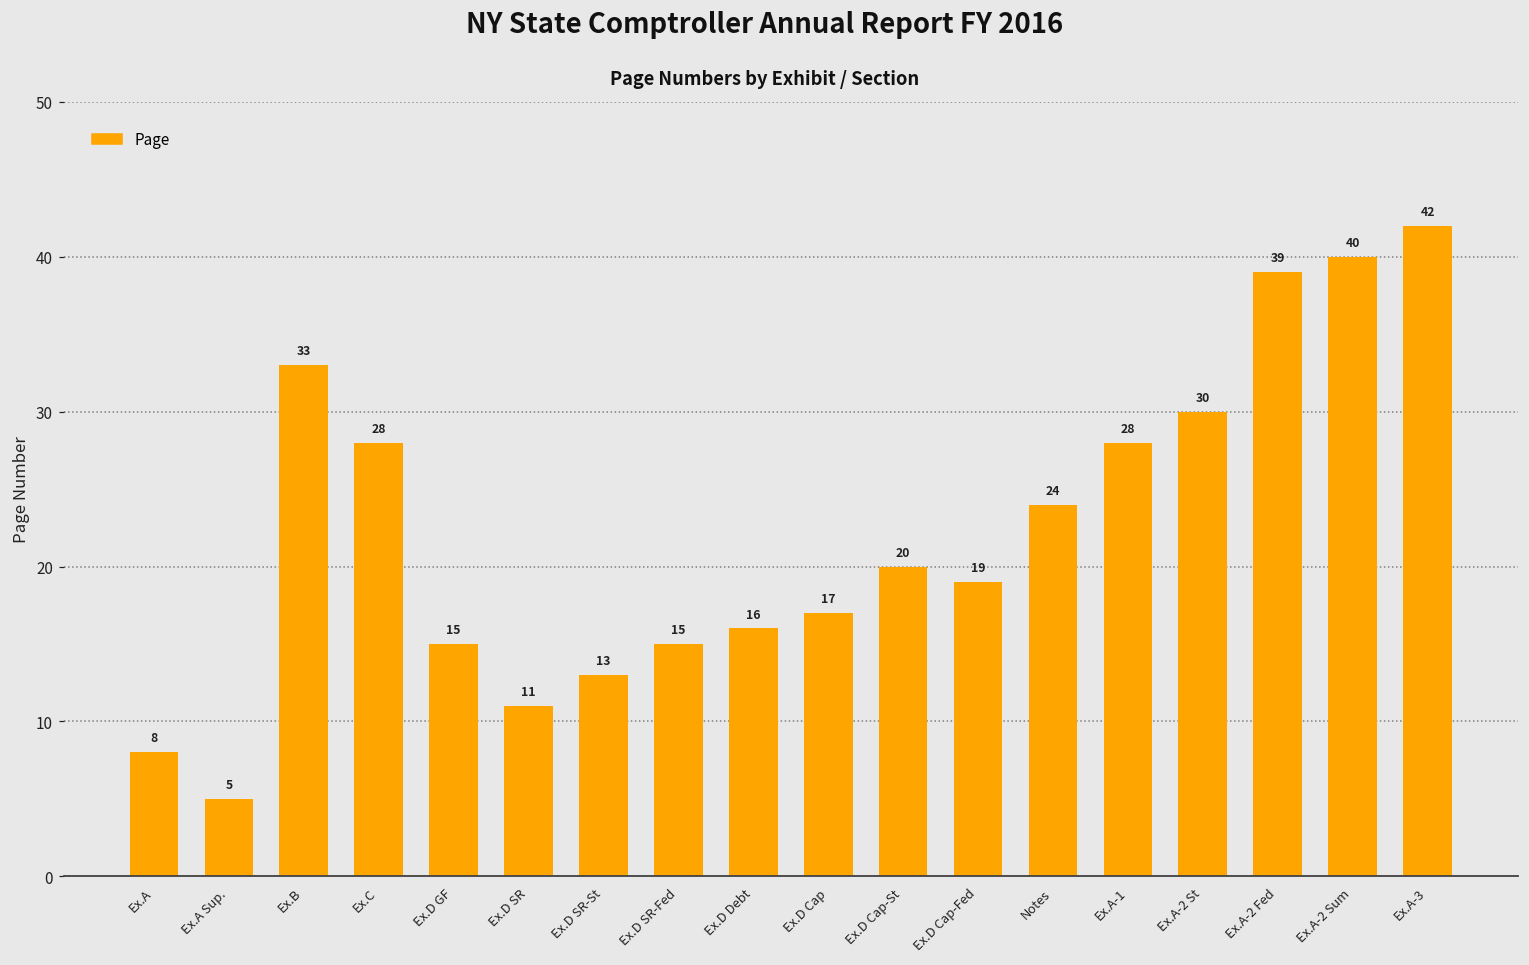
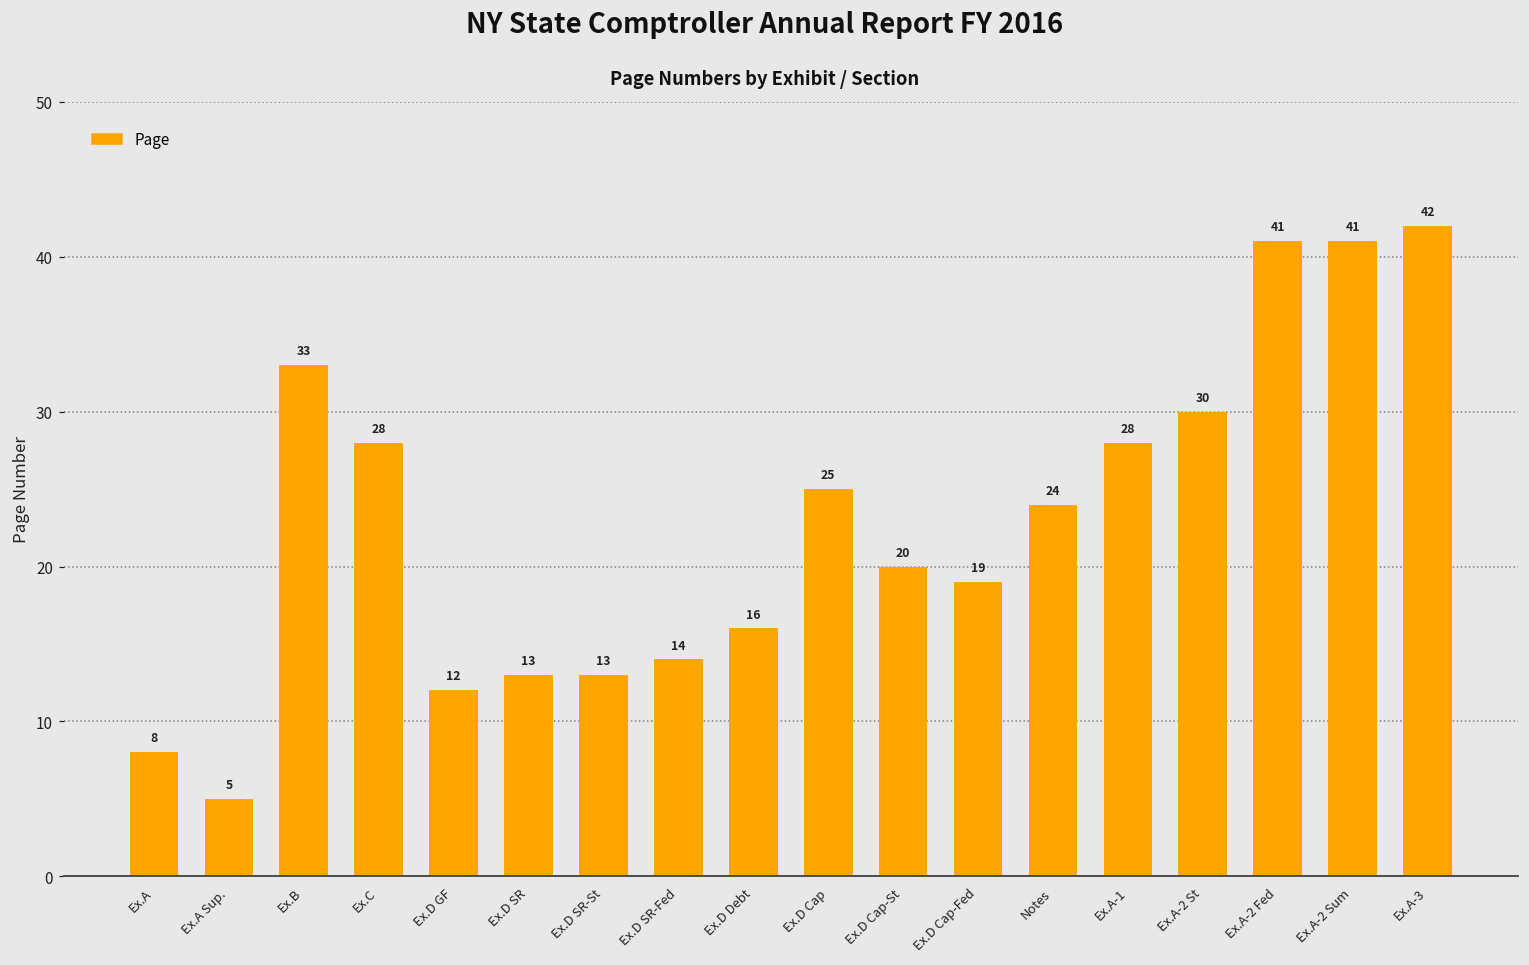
Ex.D GF: 15 -> 12
Ex.D SR: 11 -> 13
Ex.D SR-Fed: 15 -> 14
Ex.D Cap: 17 -> 25
Ex.A-2 Fed: 39 -> 41
Ex.A-2 Sum: 40 -> 41
